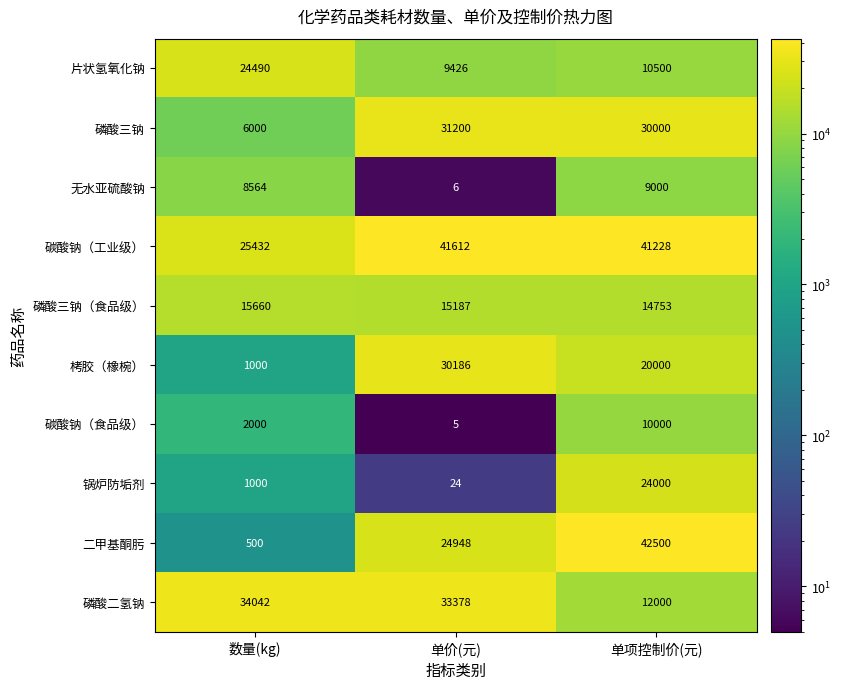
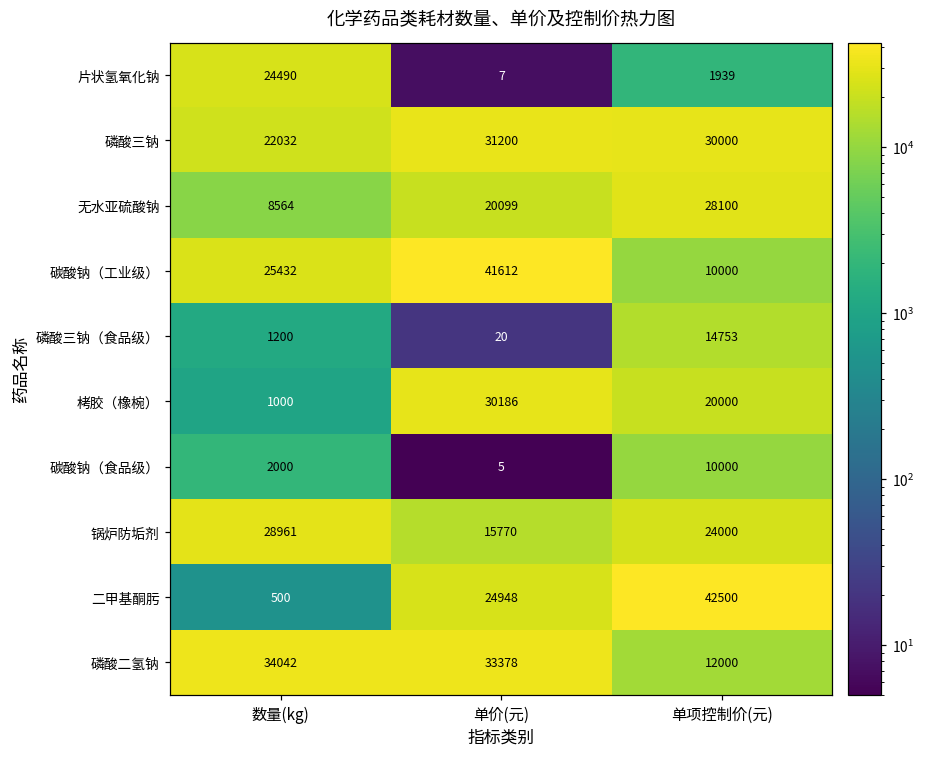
片状氢氧化钠, 单价(元): 9426 -> 7
片状氢氧化钠, 单项控制价(元): 10500 -> 1939
磷酸三钠, 数量(kg): 6000 -> 22032
无水亚硫酸钠, 单价(元): 6 -> 20099
无水亚硫酸钠, 单项控制价(元): 9000 -> 28100
碳酸钠（工业级）, 单项控制价(元): 41228 -> 10000
磷酸三钠（食品级）, 数量(kg): 15660 -> 1200
磷酸三钠（食品级）, 单价(元): 15187 -> 20
锅炉防垢剂, 数量(kg): 1000 -> 28961
锅炉防垢剂, 单价(元): 24 -> 15770
